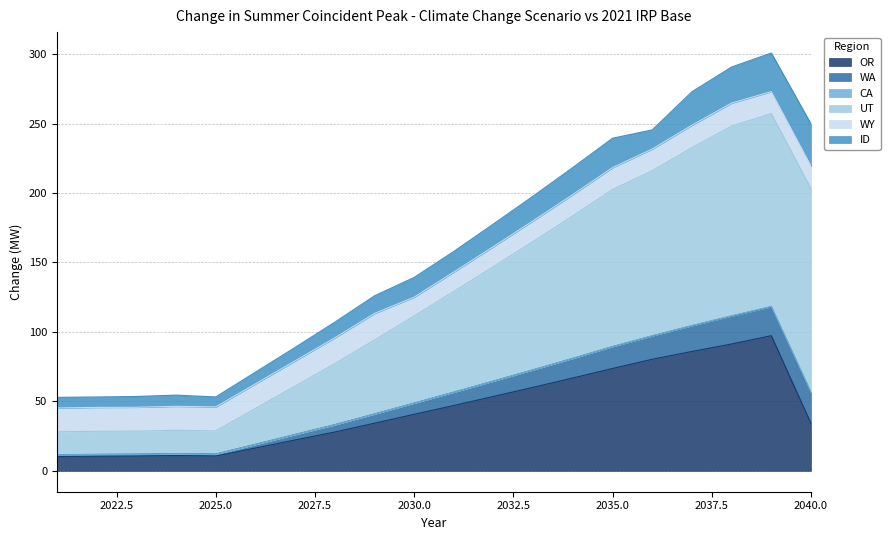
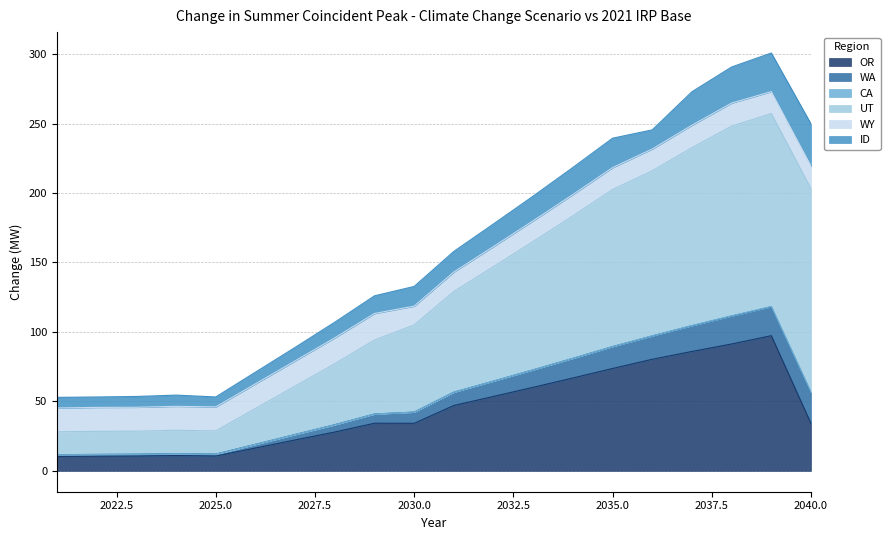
OR, 2030.0: 41 -> 34
